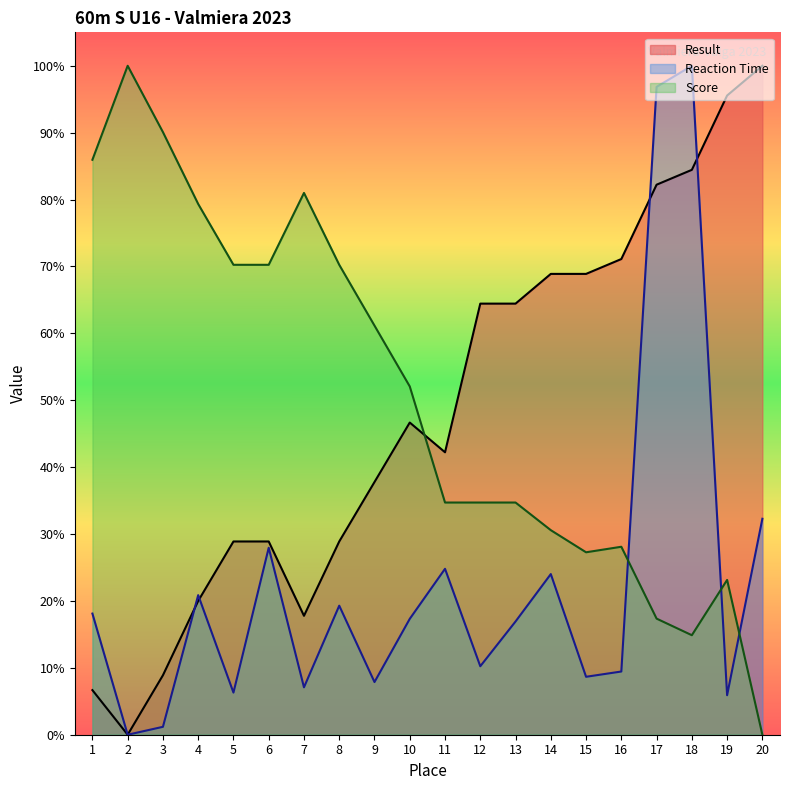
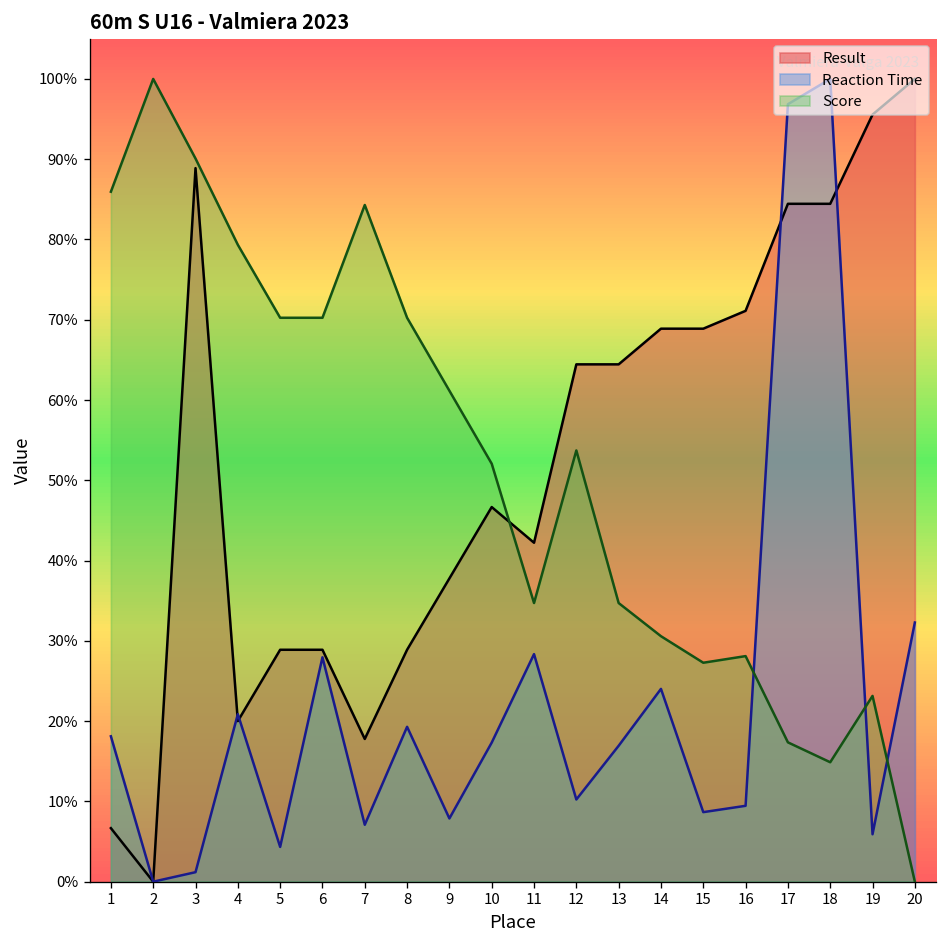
Result, 3: 9% -> 89%
Reaction Time, 5: 6% -> 4%
Score, 7: 81% -> 84%
Reaction Time, 11: 25% -> 28%
Score, 12: 35% -> 54%
Result, 17: 82% -> 84%
